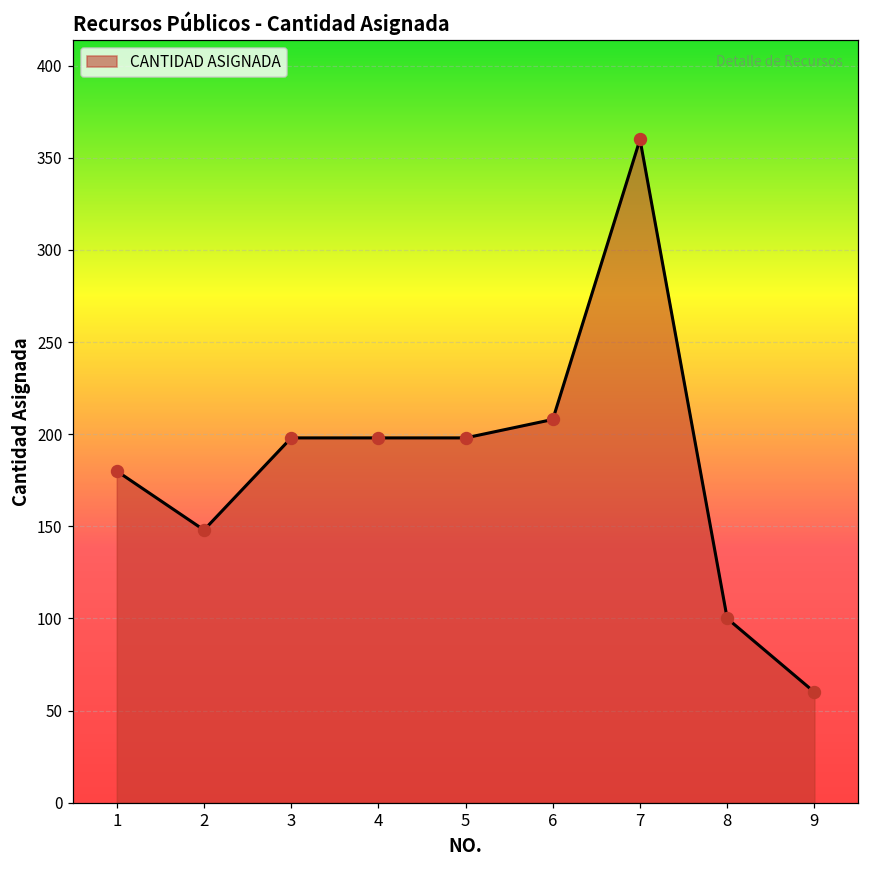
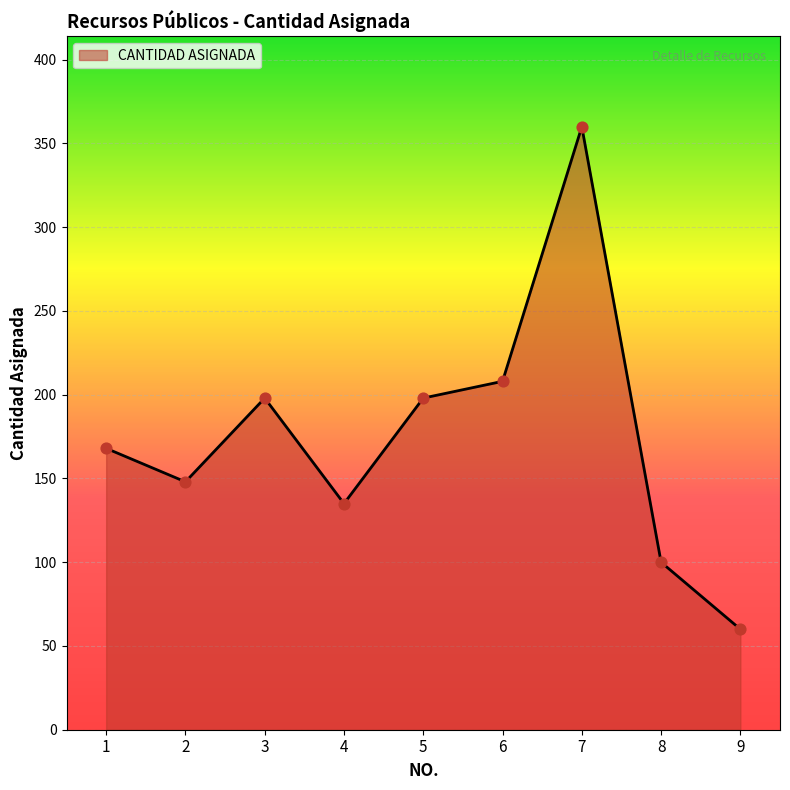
1: 180 -> 168
4: 198 -> 135
